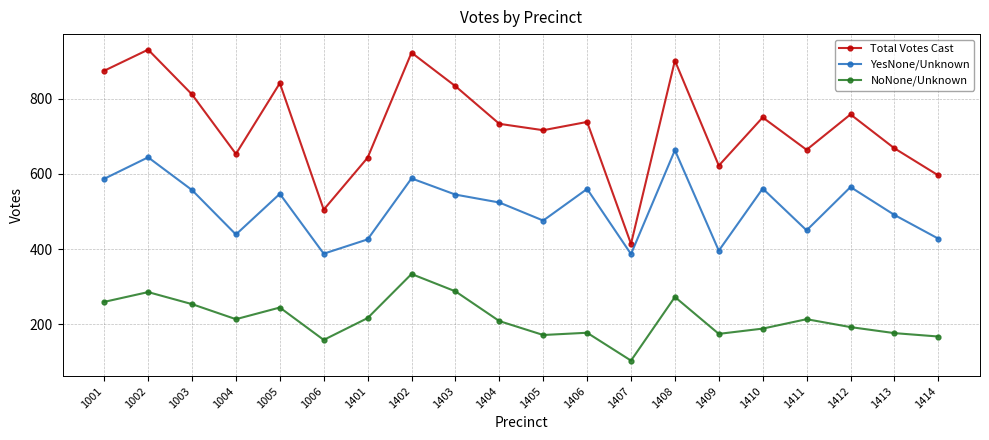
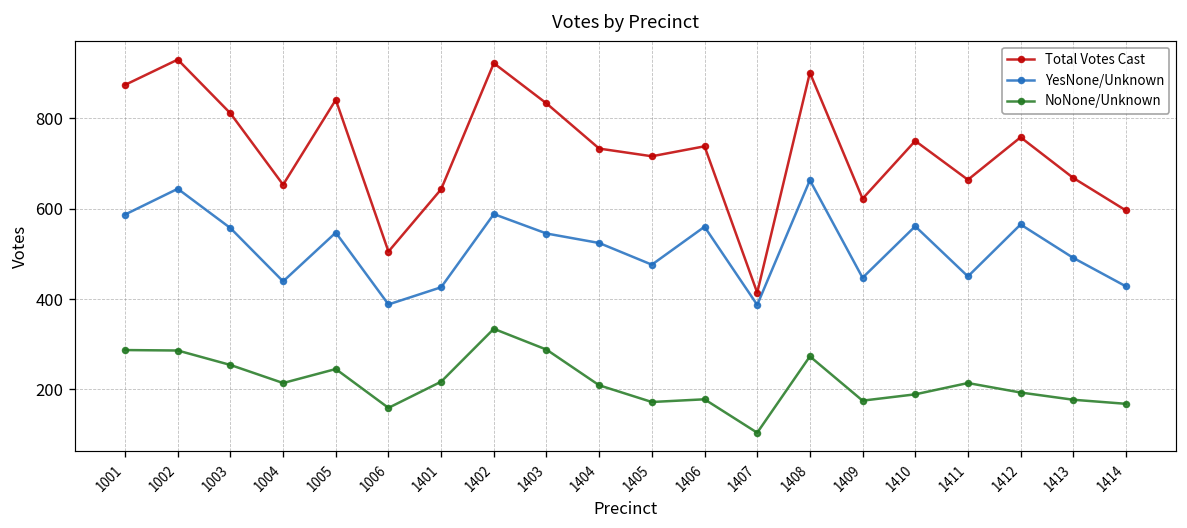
NoNone/Unknown, 1001: 260 -> 290
YesNone/Unknown, 1409: 400 -> 450
